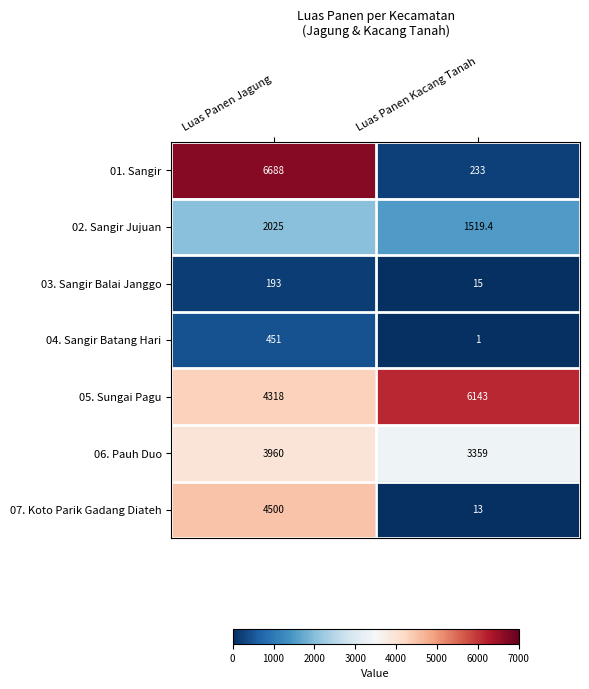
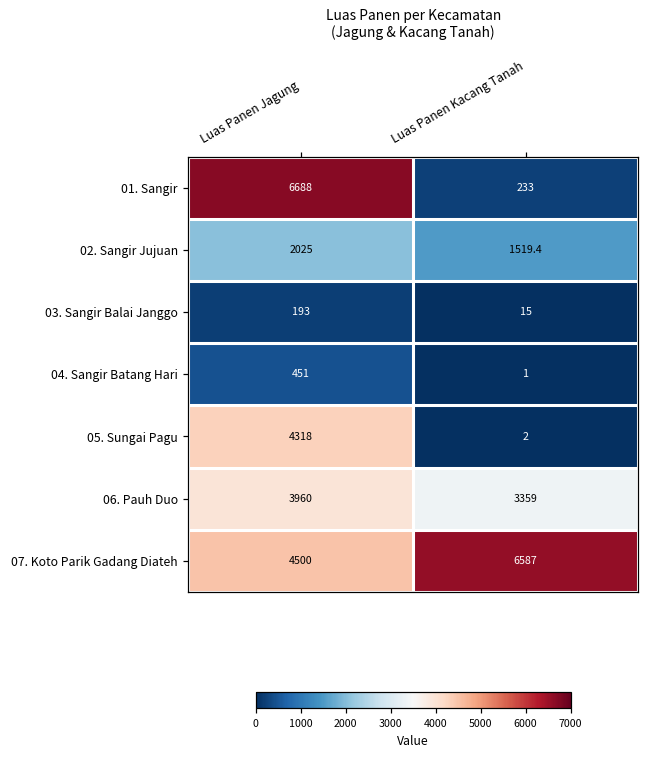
05. Sungai Pagu, Luas Panen Kacang Tanah: 6143 -> 2
07. Koto Parik Gadang Diateh, Luas Panen Kacang Tanah: 13 -> 6587
